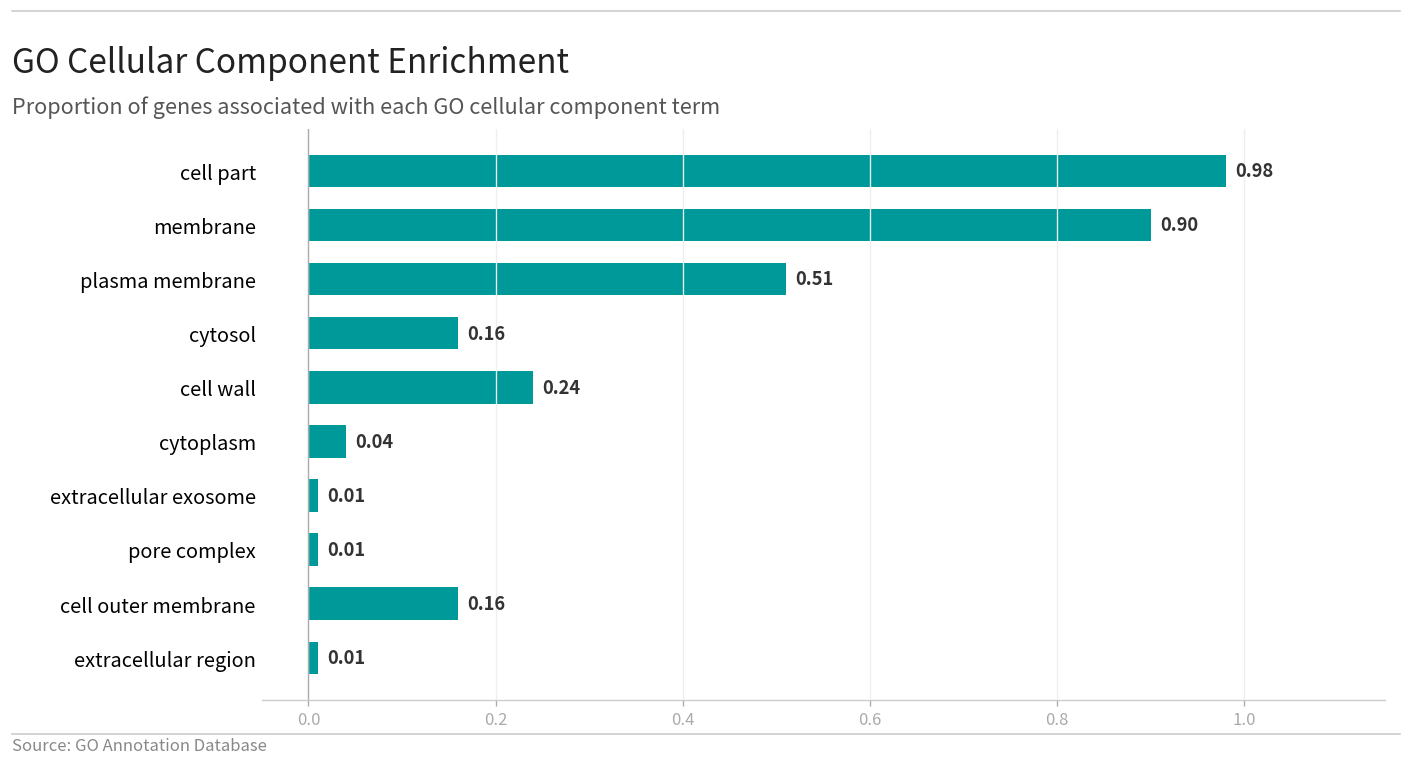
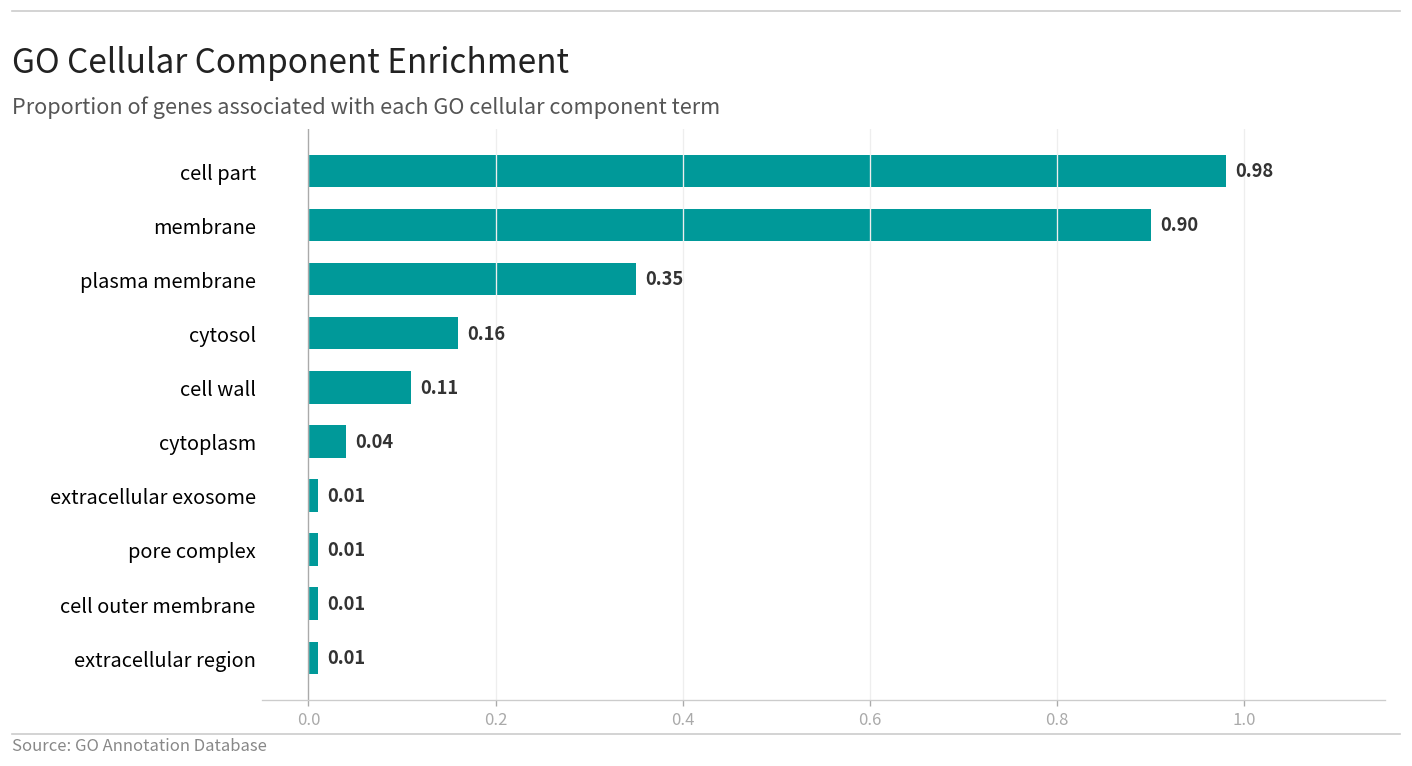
plasma membrane: 0.51 -> 0.35
cell wall: 0.24 -> 0.11
cell outer membrane: 0.16 -> 0.01
